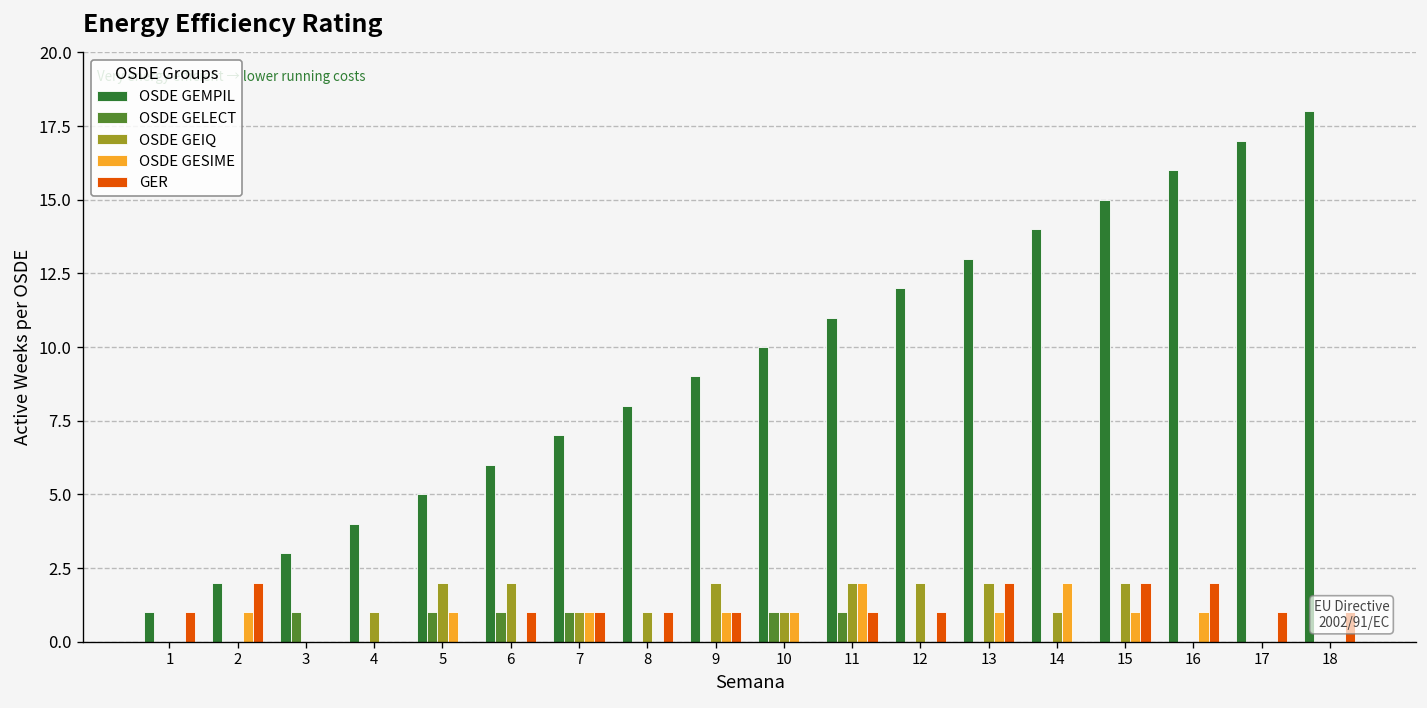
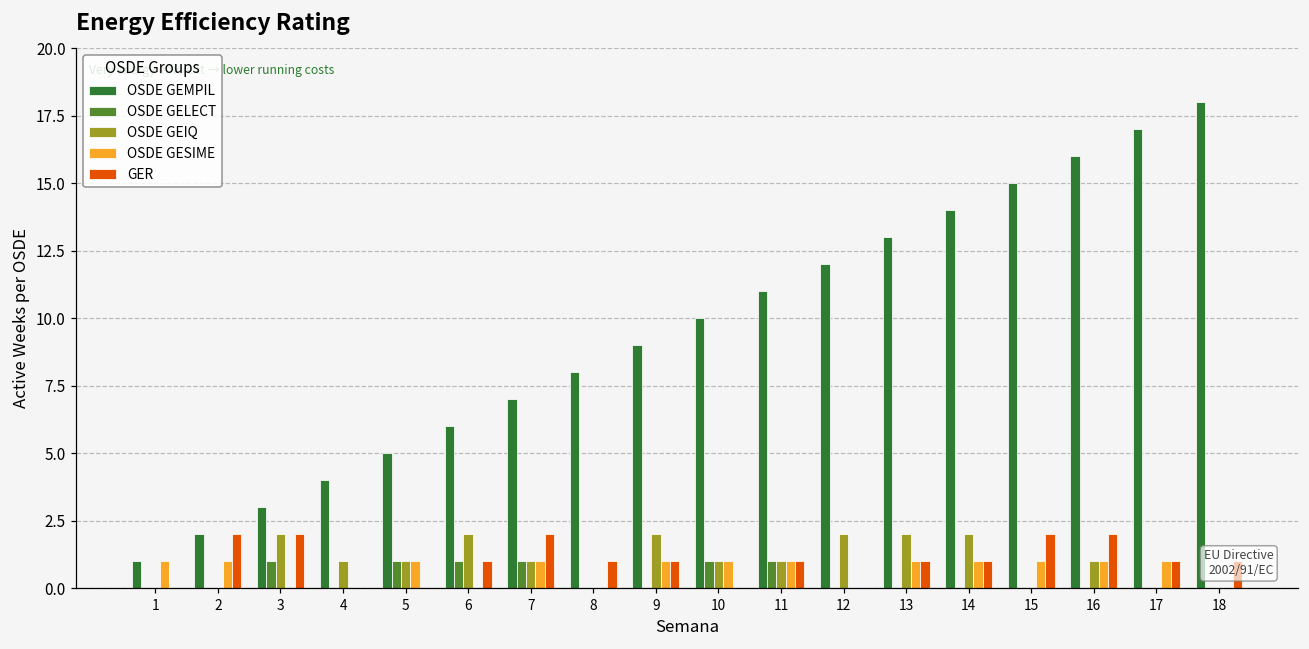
OSDE GESIME, 1: 0 -> 1
GER, 1: 1 -> 0
OSDE GEIQ, 3: 0 -> 2
GER, 3: 0 -> 2
OSDE GEIQ, 5: 2 -> 1
GER, 7: 1 -> 2
OSDE GEIQ, 8: 1 -> 0
OSDE GEIQ, 11: 2 -> 1
OSDE GESIME, 11: 2 -> 1
GER, 12: 1 -> 0
GER, 13: 2 -> 1
OSDE GEIQ, 14: 1 -> 2
OSDE GESIME, 14: 2 -> 1
GER, 14: 0 -> 1
OSDE GEIQ, 15: 2 -> 0
OSDE GEIQ, 16: 0 -> 1
OSDE GESIME, 17: 0 -> 1
